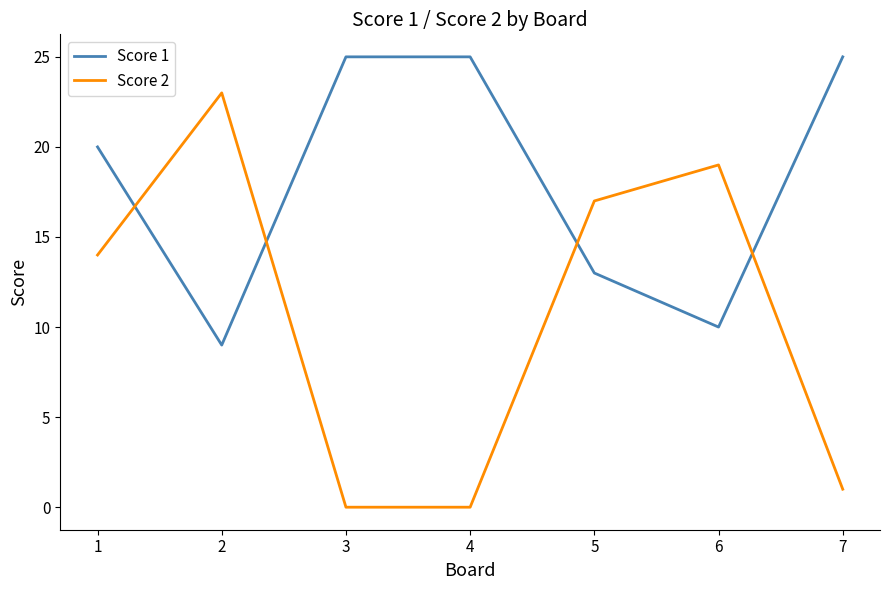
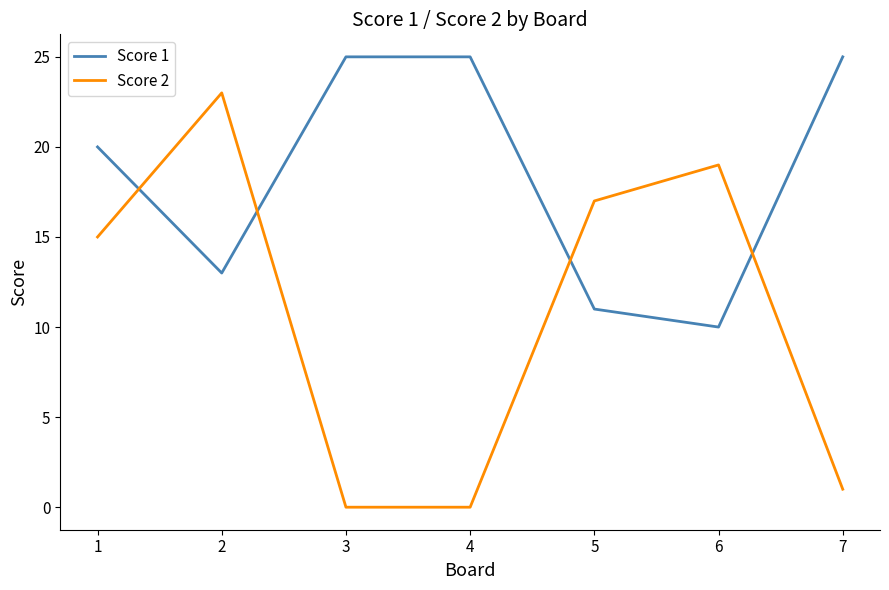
Score 2, 1: 14 -> 15
Score 1, 2: 9 -> 13
Score 1, 5: 13 -> 11
